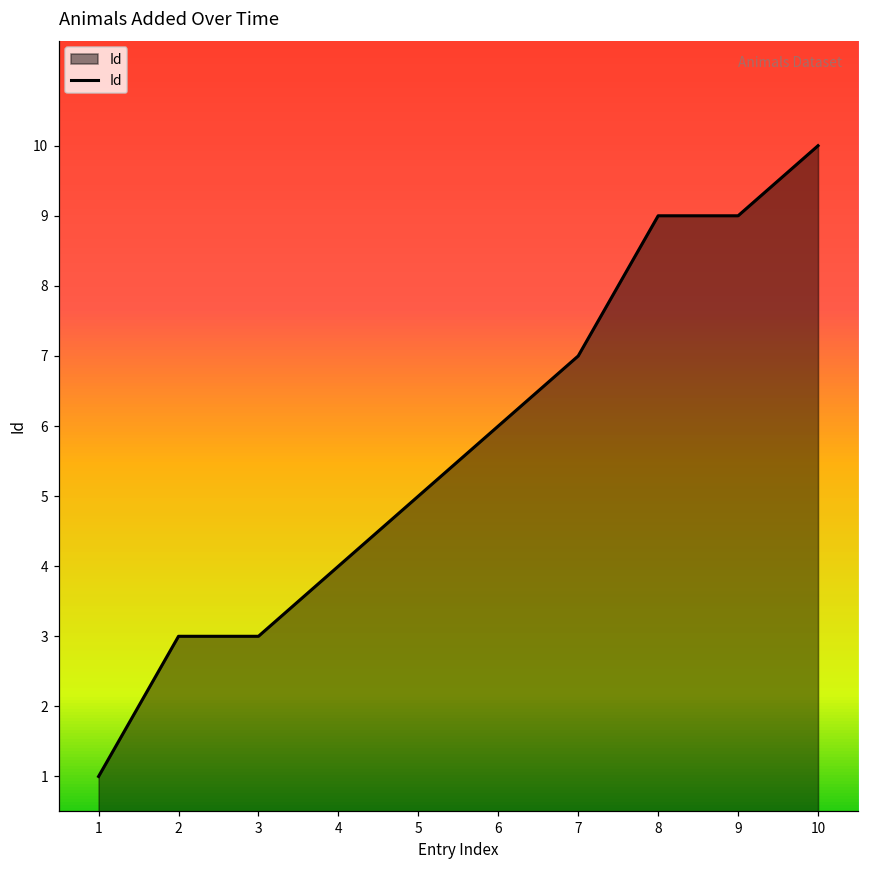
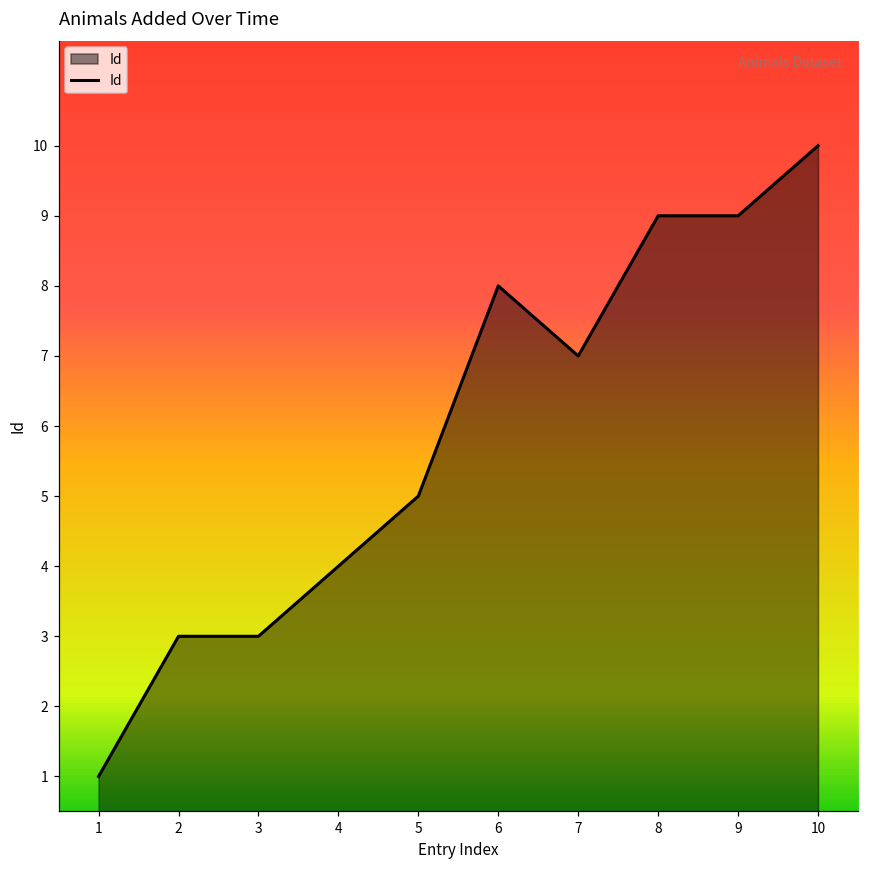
6: 6 -> 8
